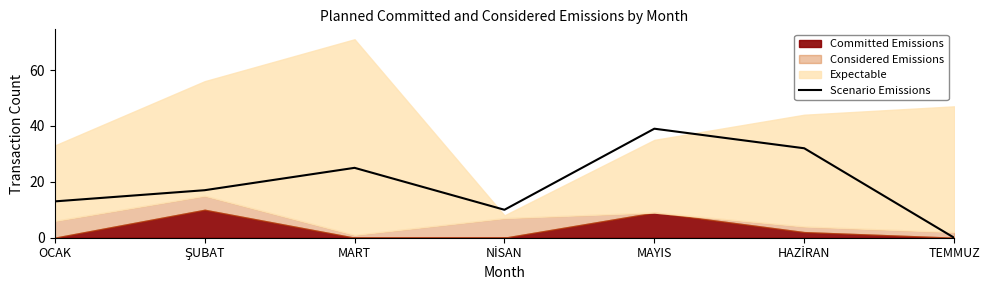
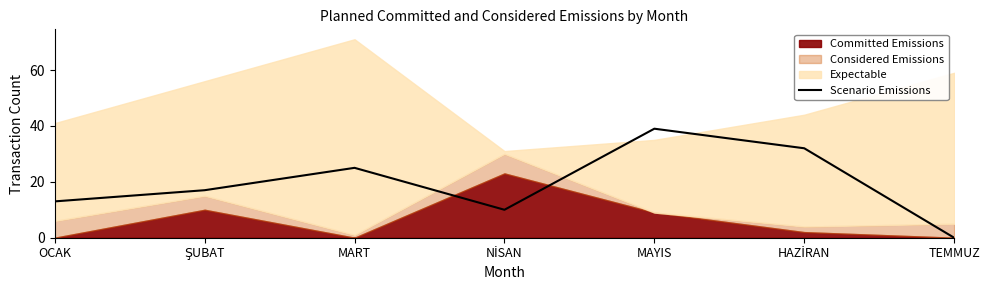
Expectable, OCAK: 27 -> 35
Committed Emissions, NİSAN: 0 -> 23
Considered Emissions, TEMMUZ: 2 -> 5
Expectable, TEMMUZ: 45 -> 54
